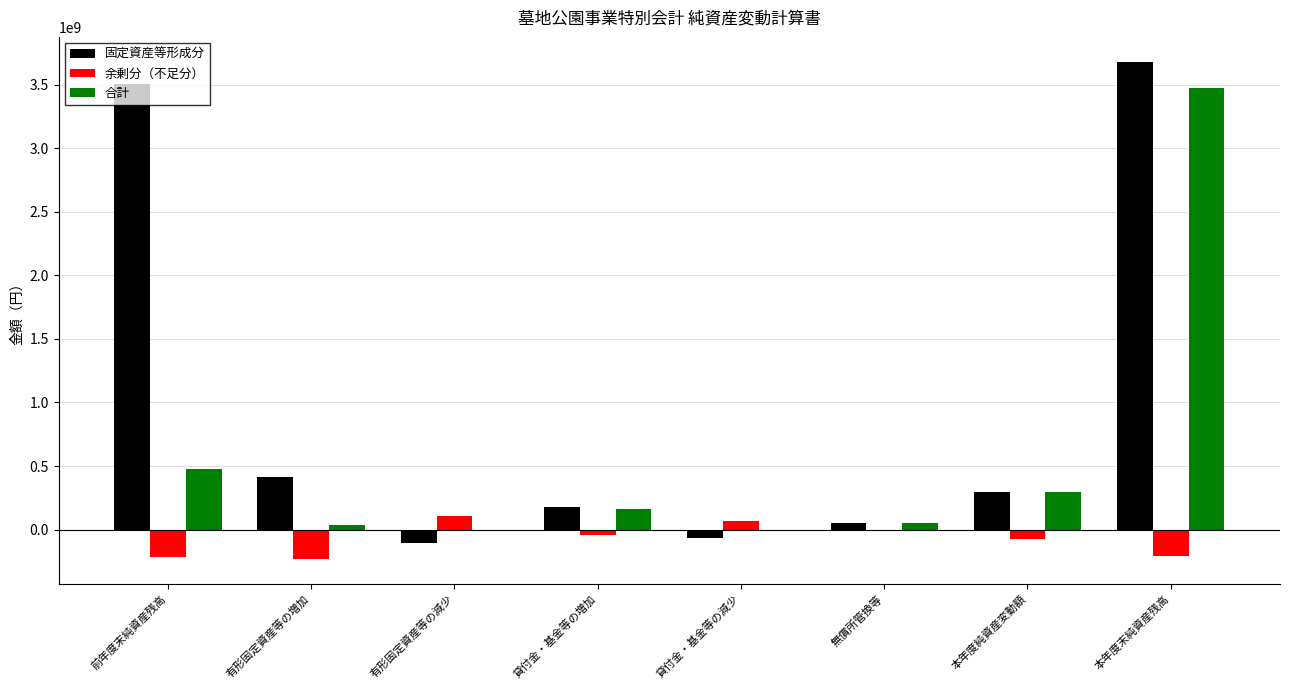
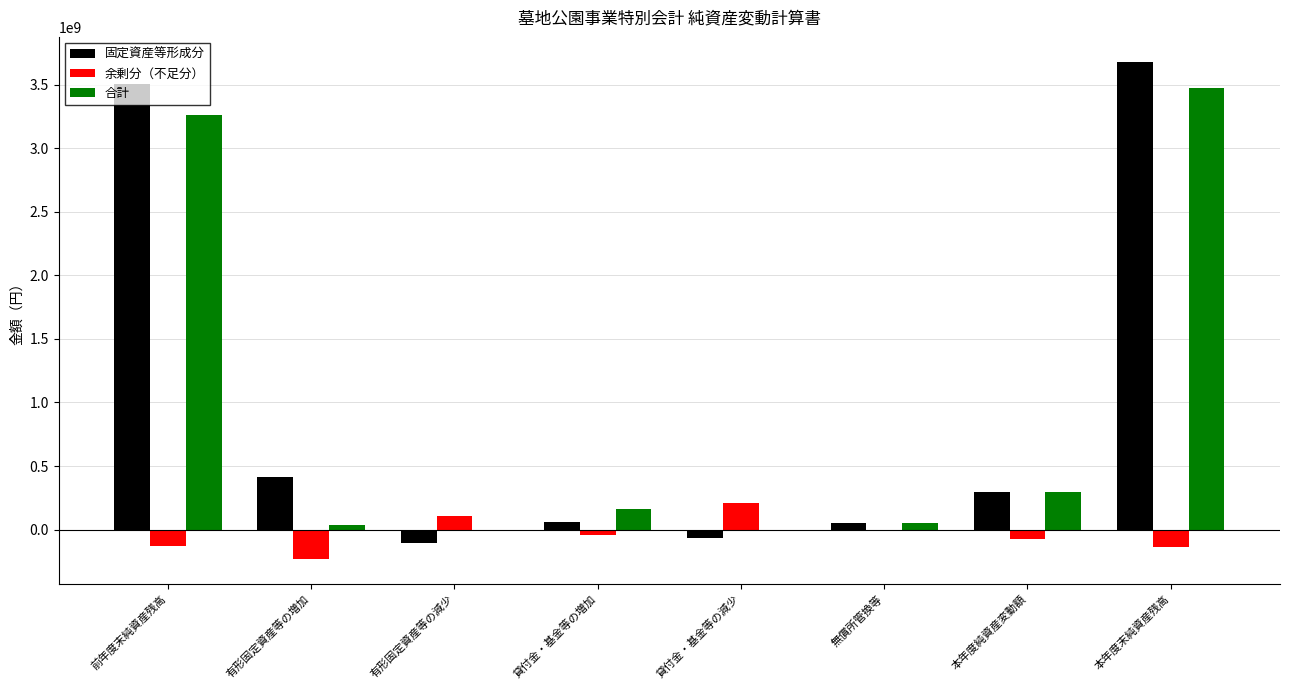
余剰分（不足分）, 前年度末純資産残高: -210000000 -> -130000000
合計, 前年度末純資産残高: 470000000 -> 3260000000
固定資産等形成分, 貸付金・基金等の増加: 180000000 -> 60000000
余剰分（不足分）, 貸付金・基金等の減少: 70000000 -> 210000000
余剰分（不足分）, 本年度末純資産残高: -210000000 -> -140000000
